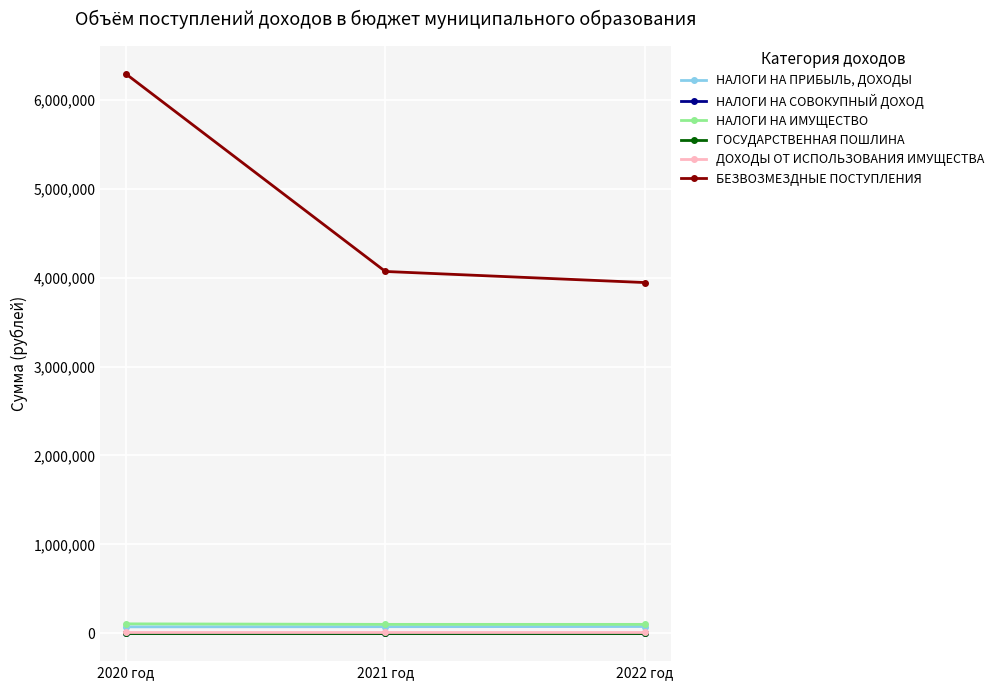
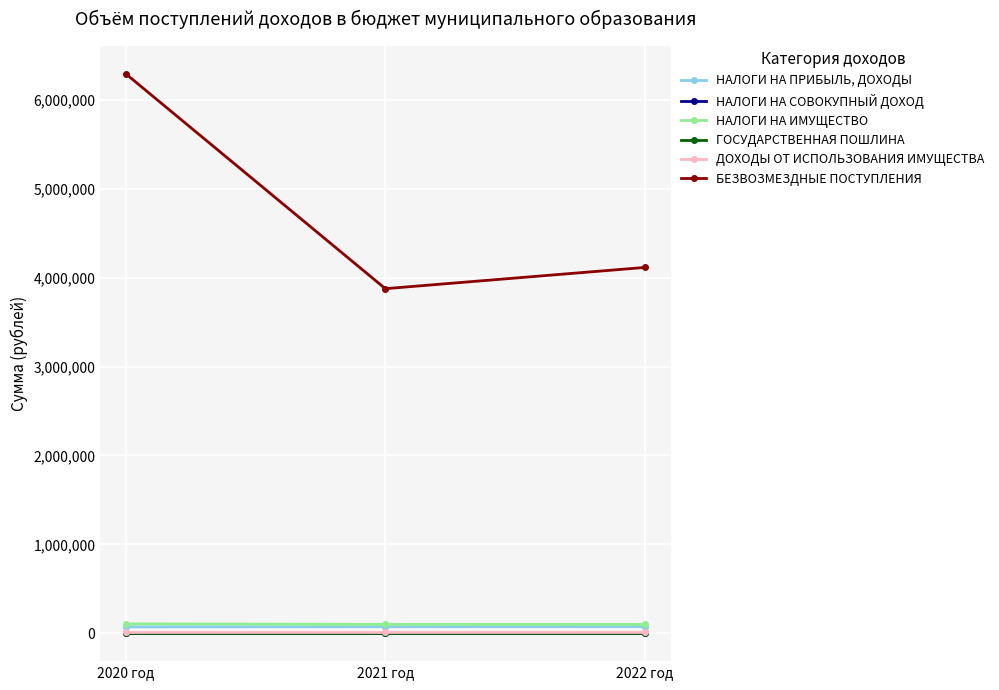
БЕЗВОЗМЕЗДНЫЕ ПОСТУПЛЕНИЯ, 2021 год: 4,100,000 -> 3,900,000
БЕЗВОЗМЕЗДНЫЕ ПОСТУПЛЕНИЯ, 2022 год: 3,900,000 -> 4,100,000
